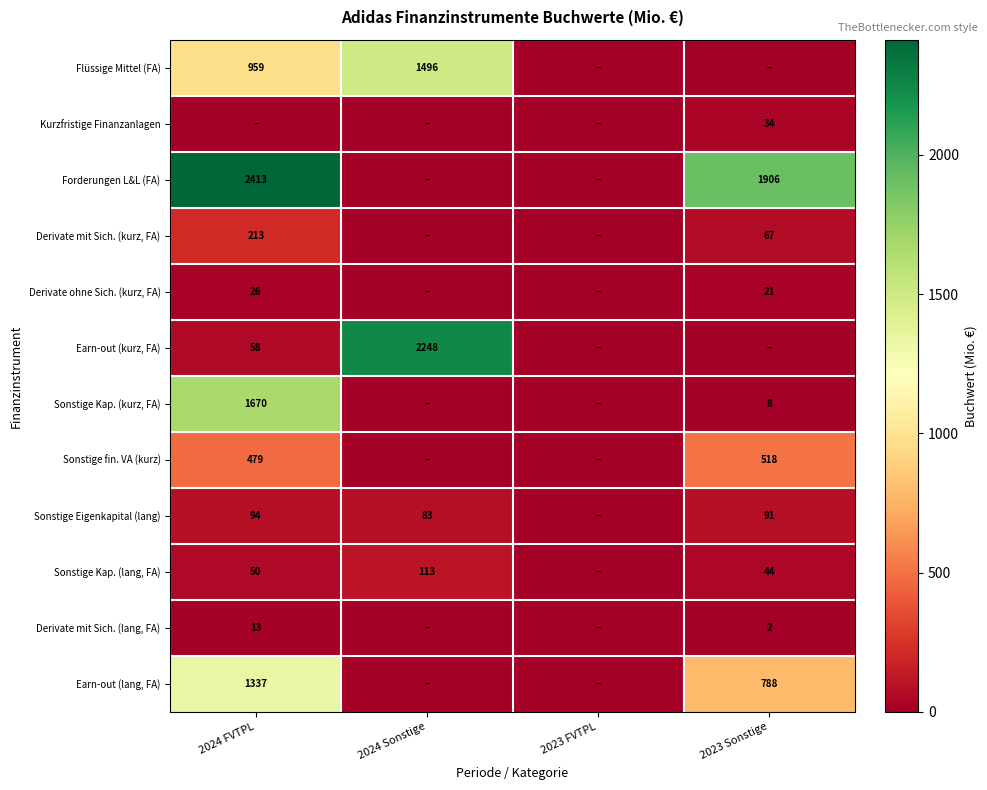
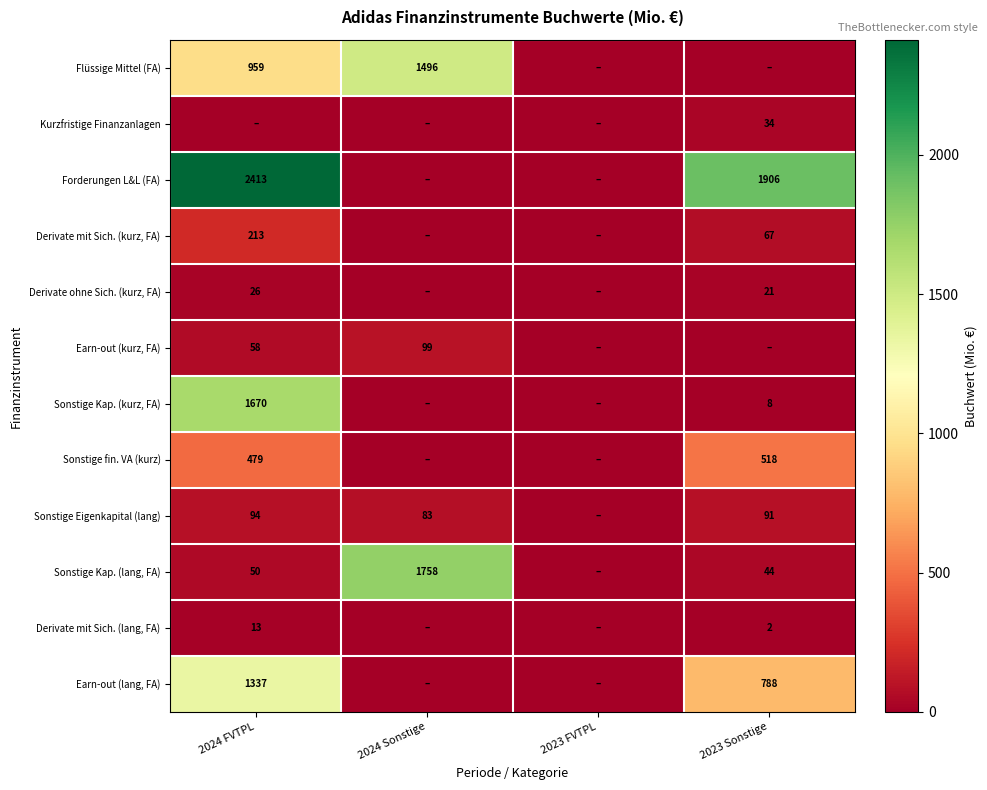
Earn-out (kurz, FA), 2024 Sonstige: 2248 -> 99
Sonstige Kap. (lang, FA), 2024 Sonstige: 113 -> 1758
